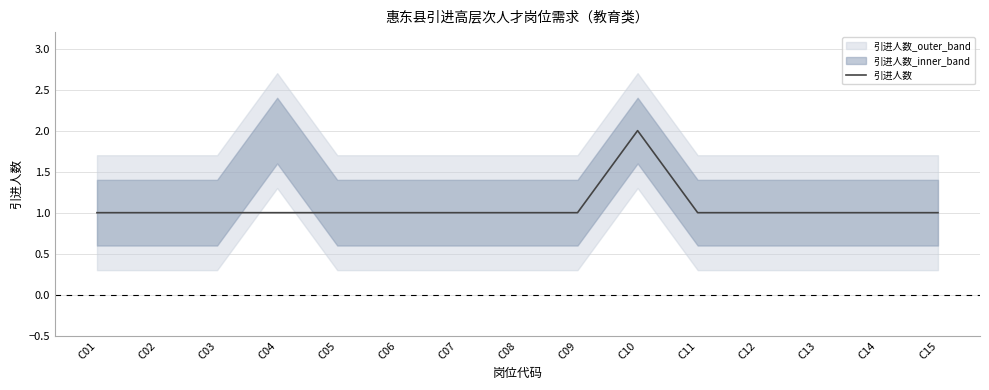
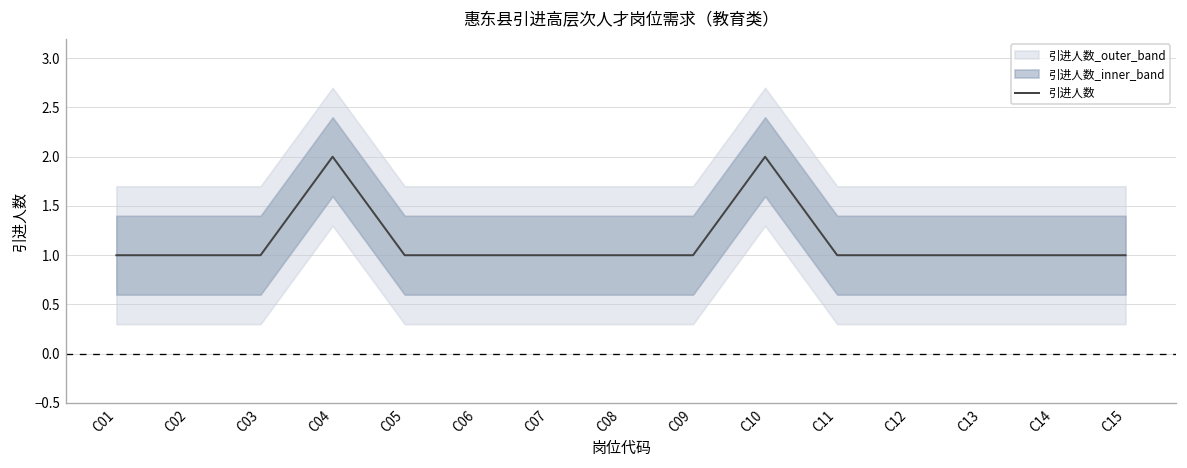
引进人数, C04: 1 -> 2
